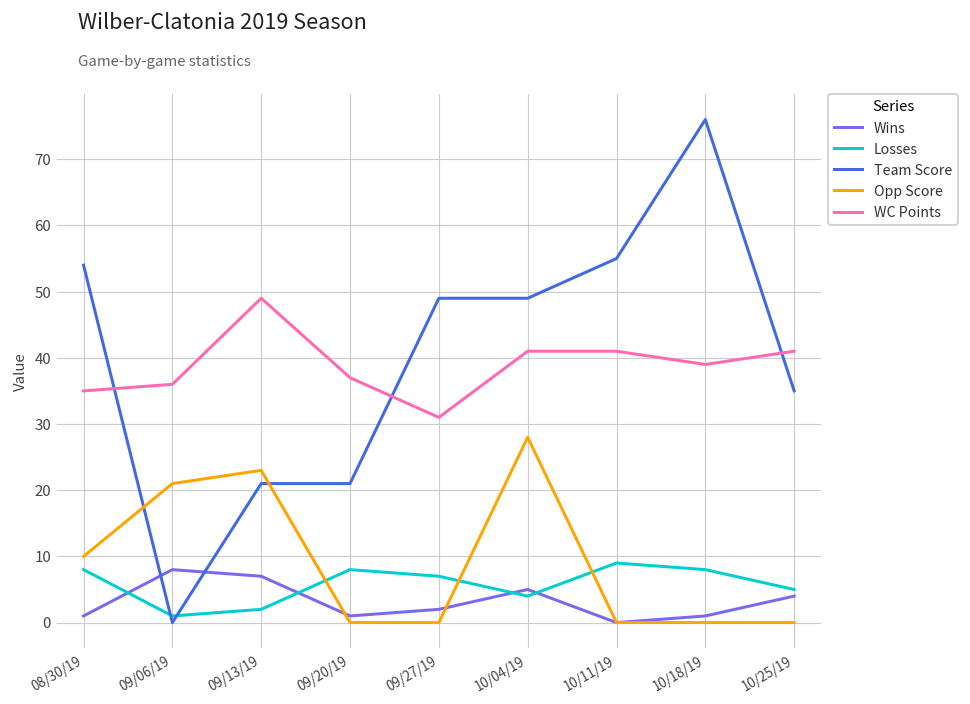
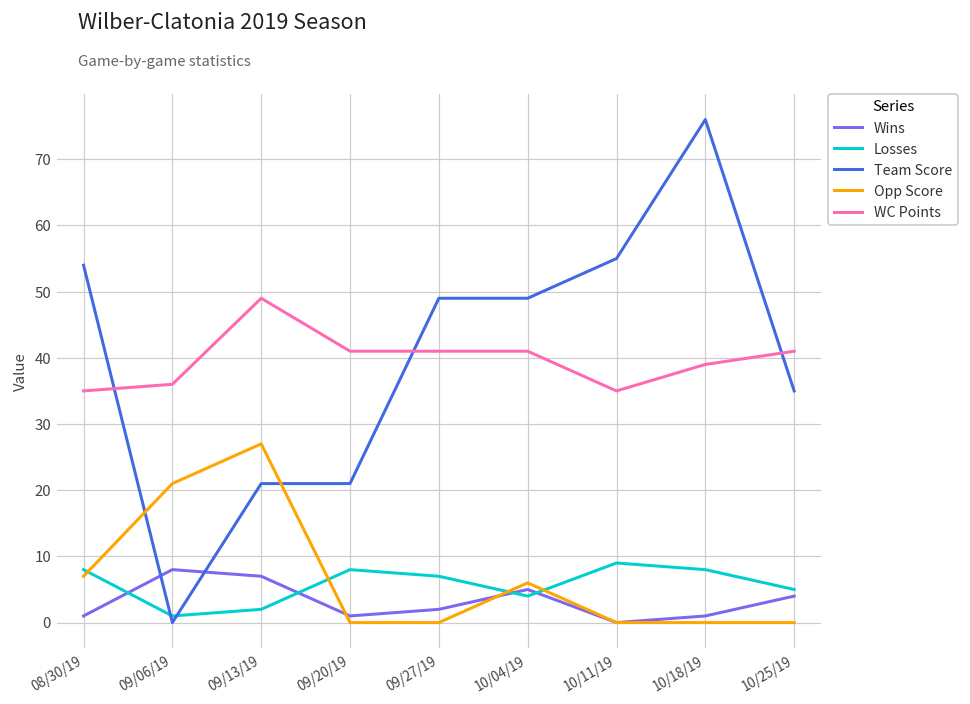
Opp Score, 08/30/19: 10 -> 7
Opp Score, 09/13/19: 23 -> 27
WC Points, 09/20/19: 37 -> 41
WC Points, 09/27/19: 31 -> 41
Opp Score, 10/04/19: 28 -> 6
WC Points, 10/11/19: 41 -> 35
